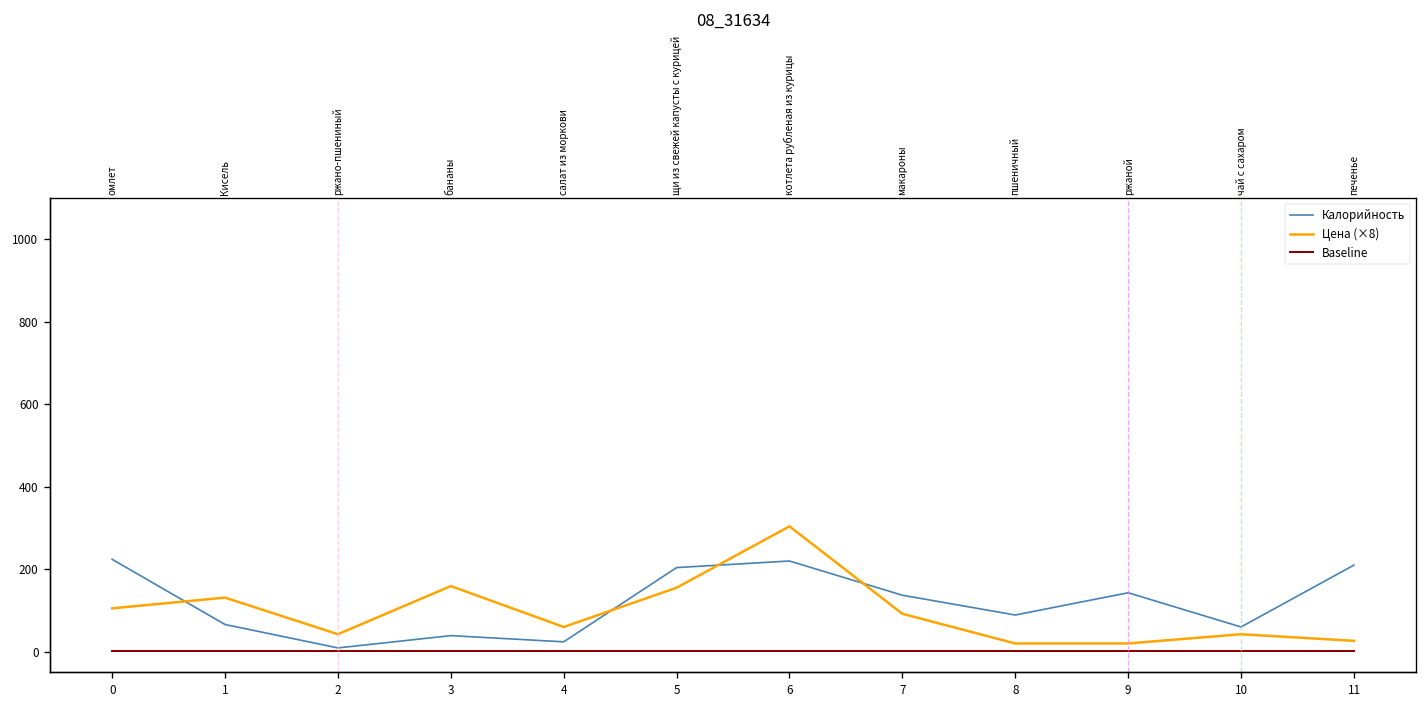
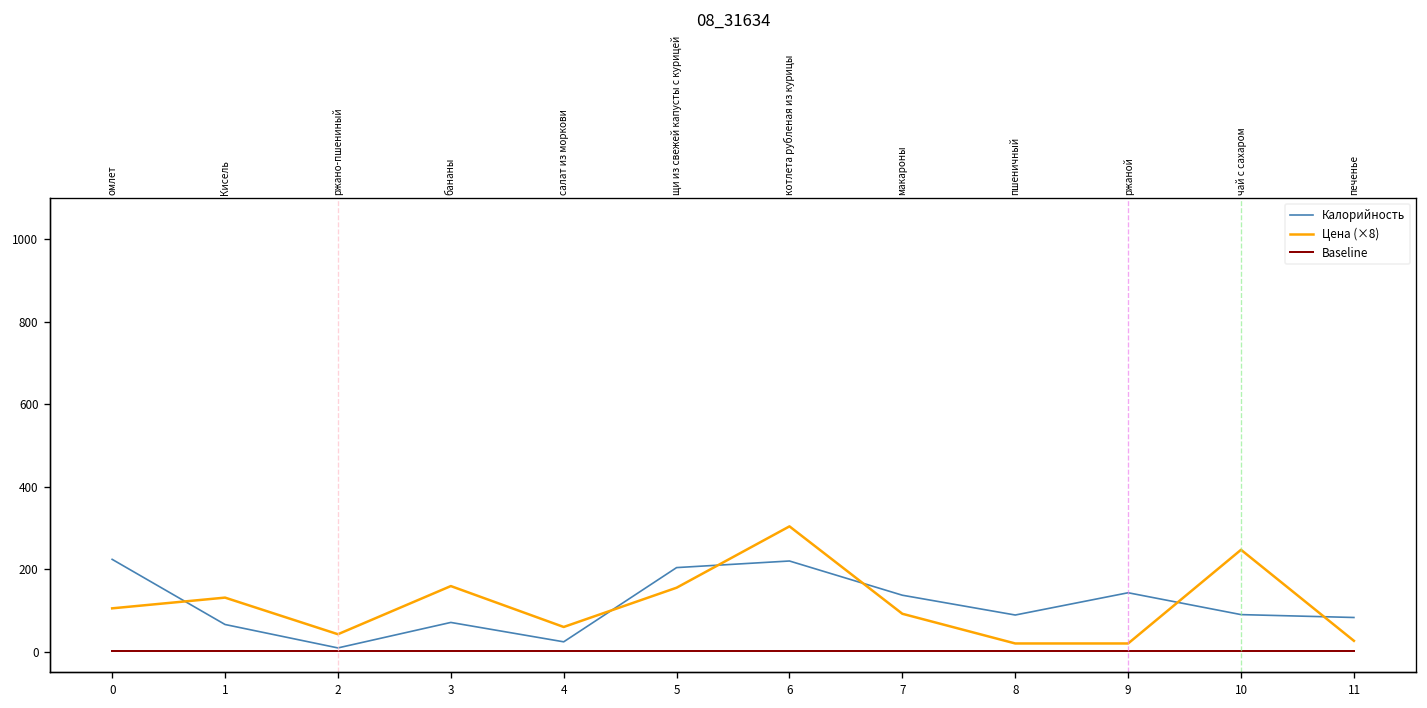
Калорийность, 3: 40 -> 70
Калорийность, 10: 60 -> 90
Цена (×8), 10: 40 -> 250
Калорийность, 11: 210 -> 80
